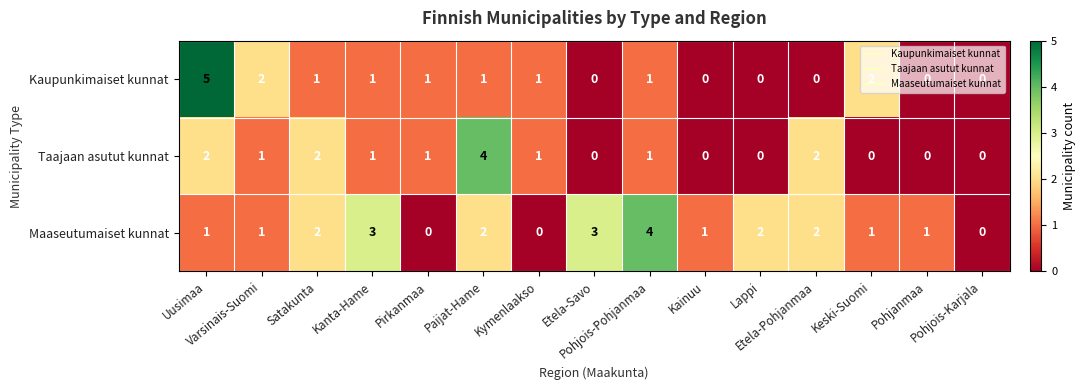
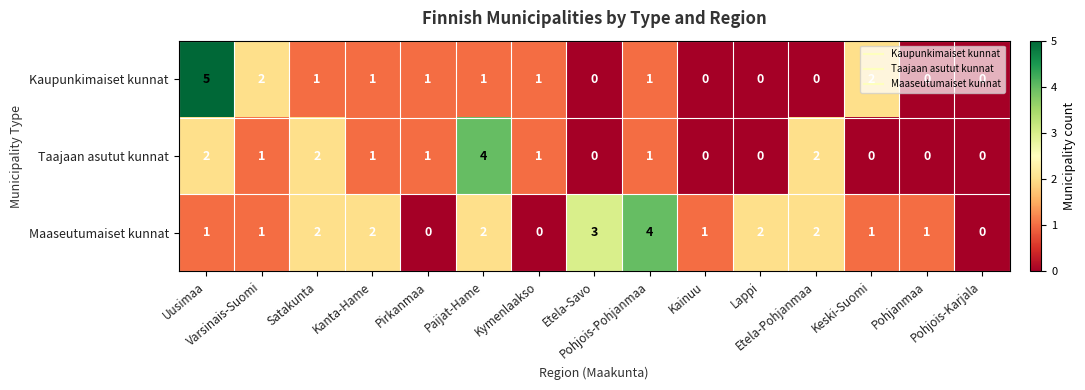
Maaseutumaiset kunnat, Kanta-Hame: 3 -> 2
